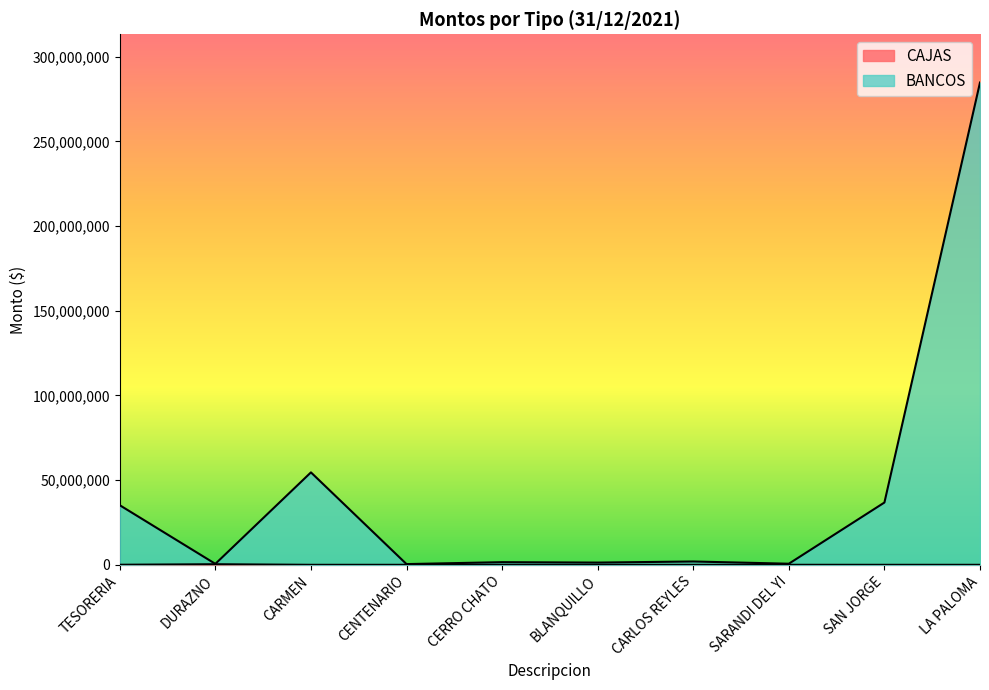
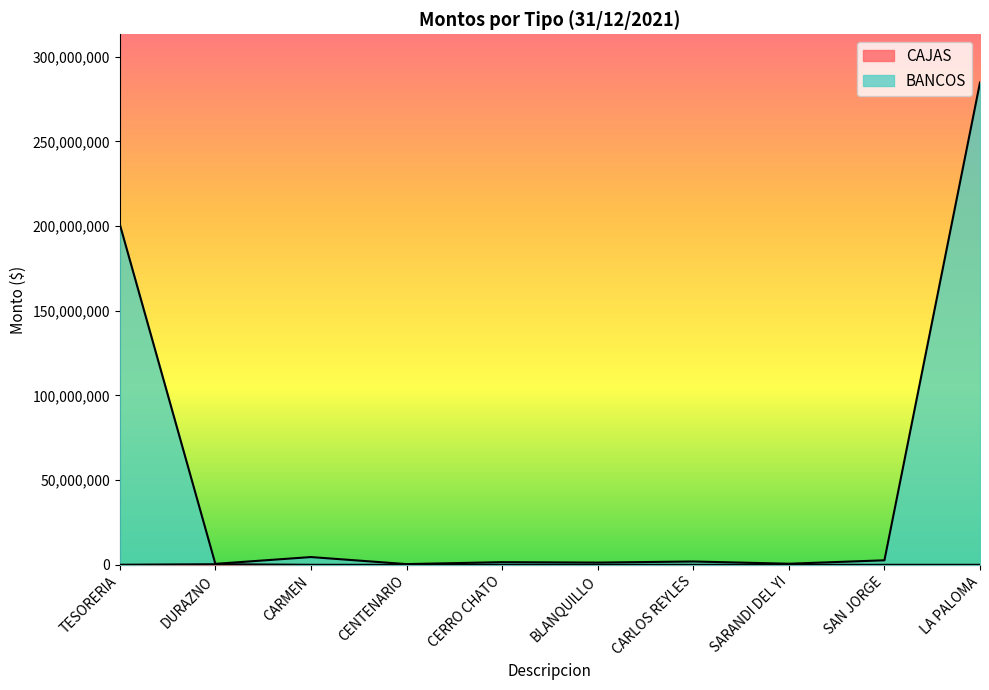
BANCOS, TESORERIA: 35,000,000 -> 201,000,000
BANCOS, CARMEN: 55,000,000 -> 5,000,000
BANCOS, SAN JORGE: 37,000,000 -> 3,000,000
